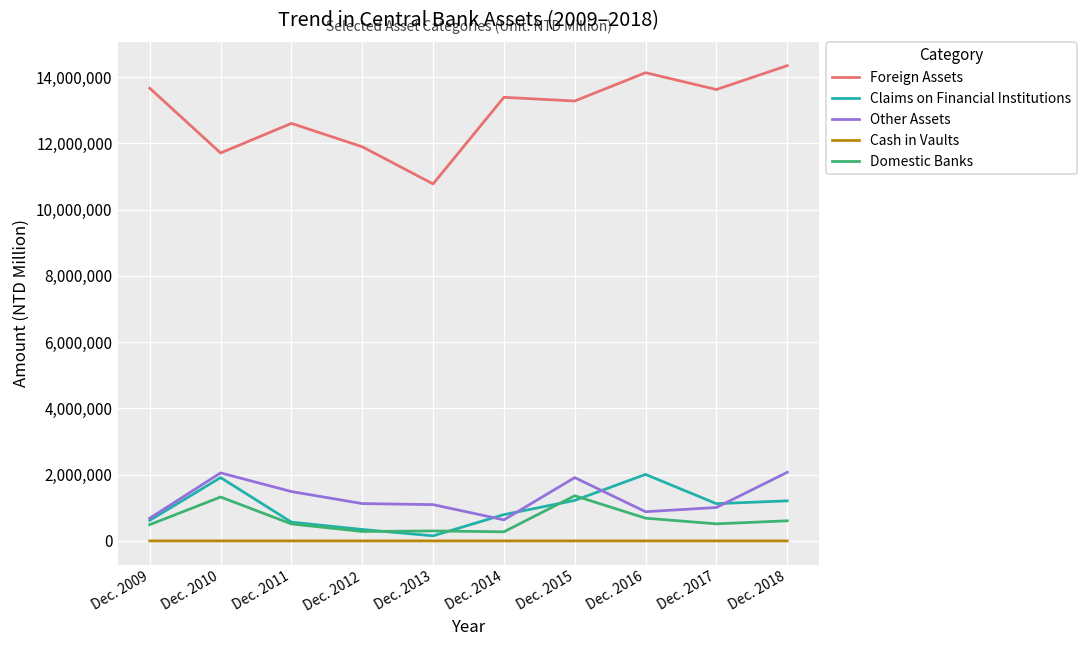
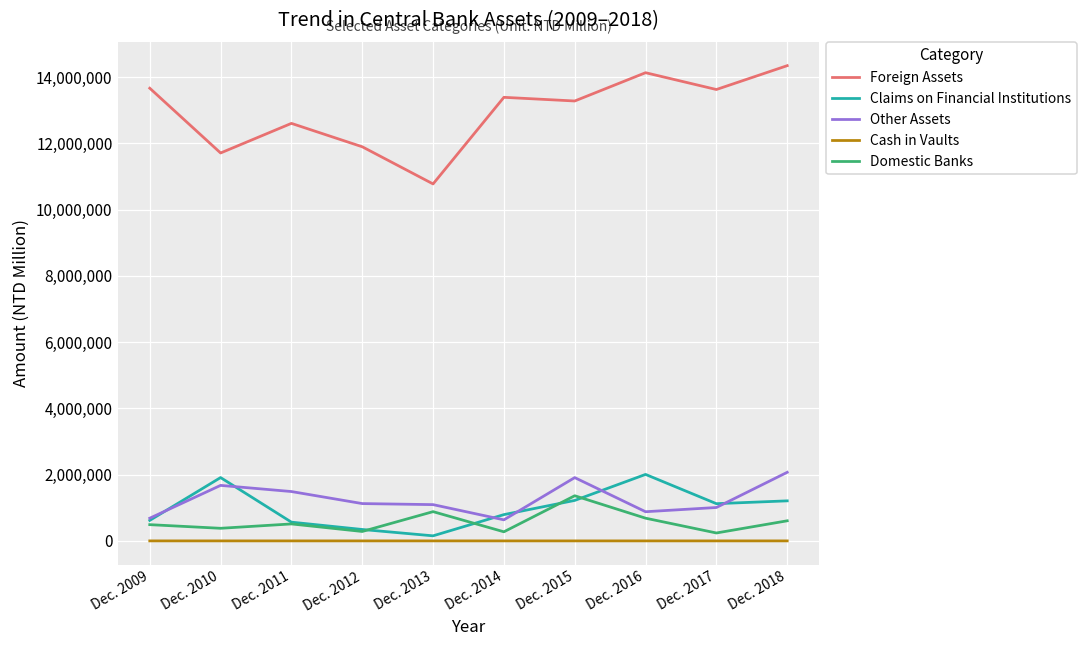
Other Assets, Dec. 2010: 2,100,000 -> 1,700,000
Domestic Banks, Dec. 2010: 1,300,000 -> 400,000
Domestic Banks, Dec. 2013: 300,000 -> 900,000
Domestic Banks, Dec. 2017: 500,000 -> 200,000
